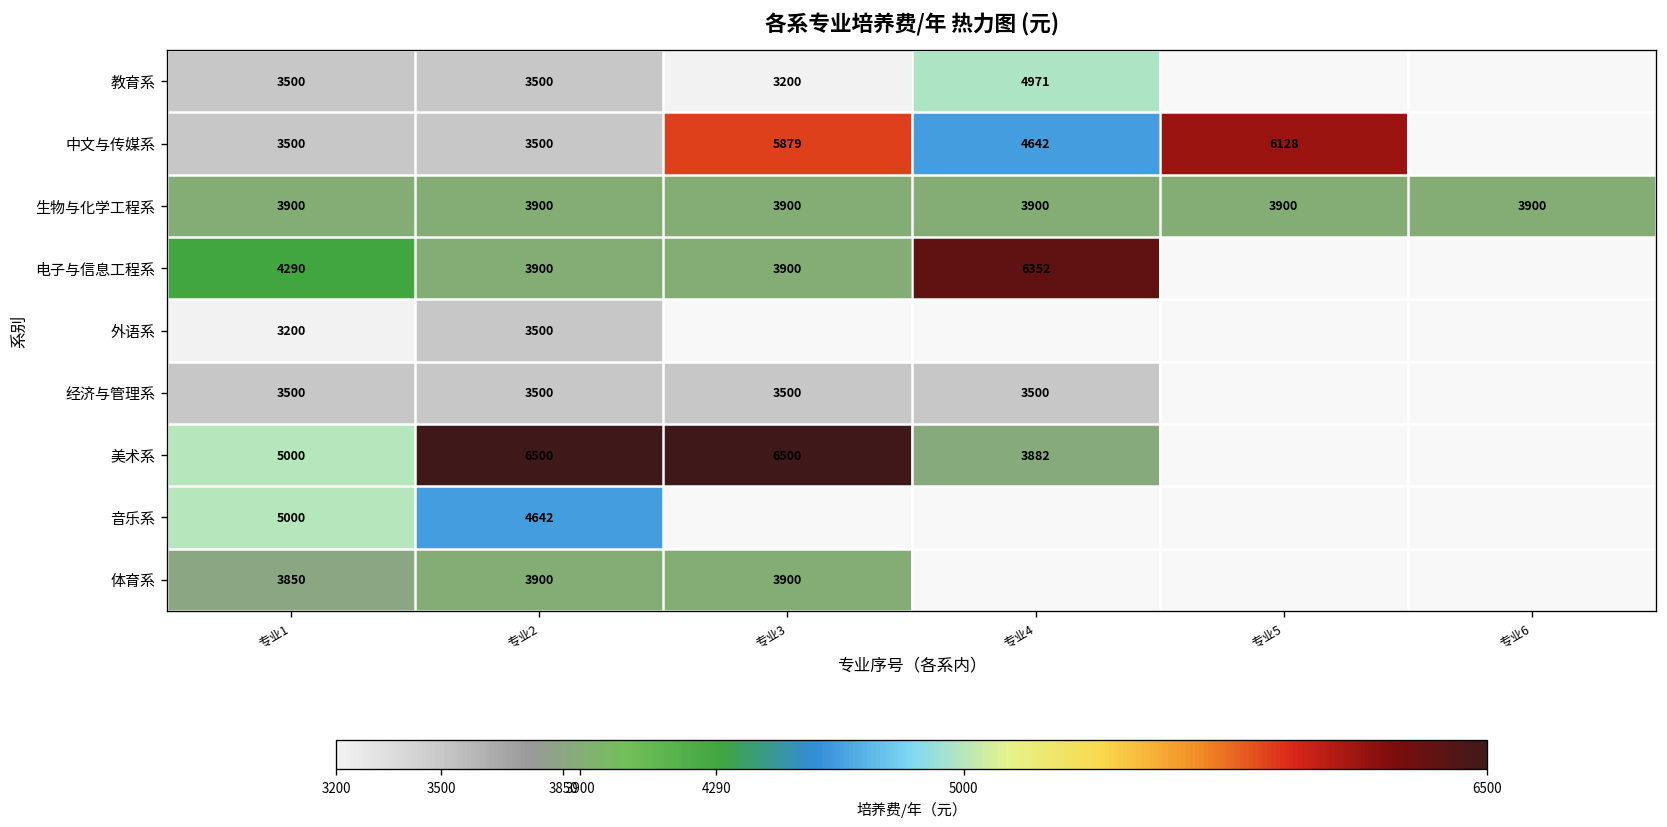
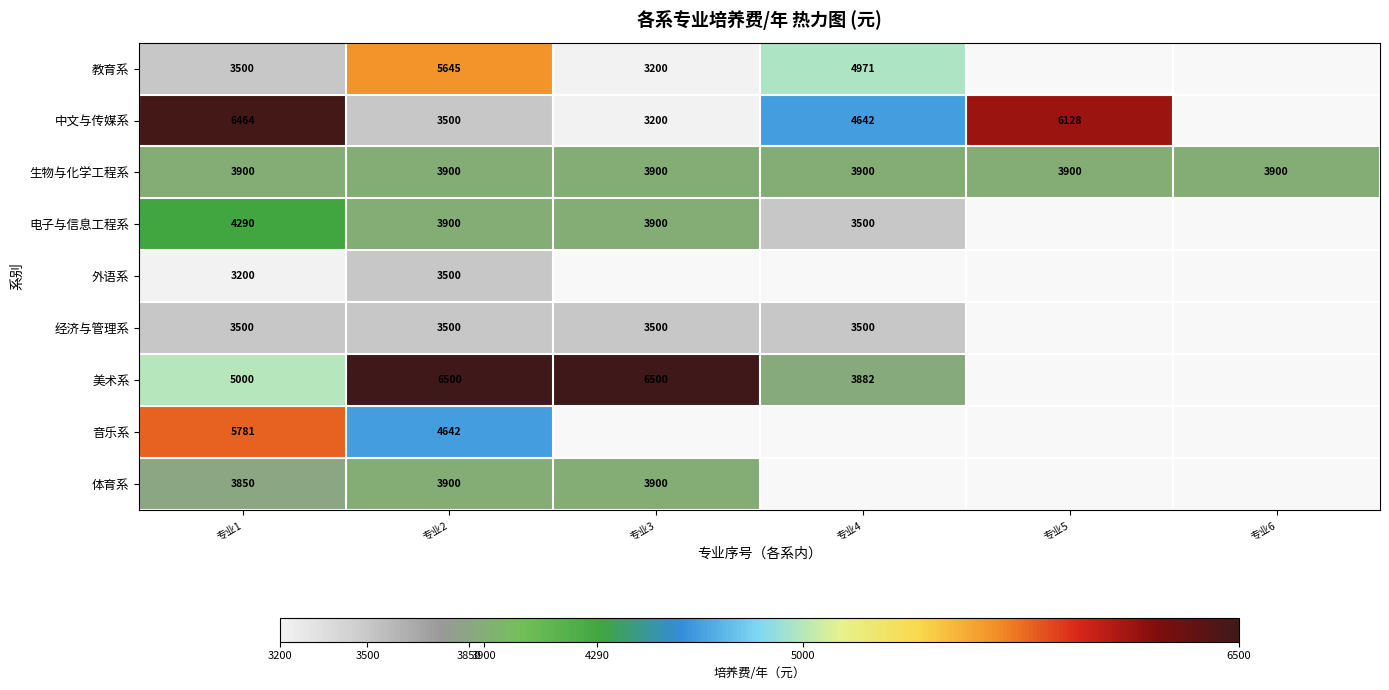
教育系, 专业2: 3500 -> 5645
中文与传媒系, 专业1: 3500 -> 6464
中文与传媒系, 专业3: 5879 -> 3200
电子与信息工程系, 专业4: 6352 -> 3500
音乐系, 专业1: 5000 -> 5781
